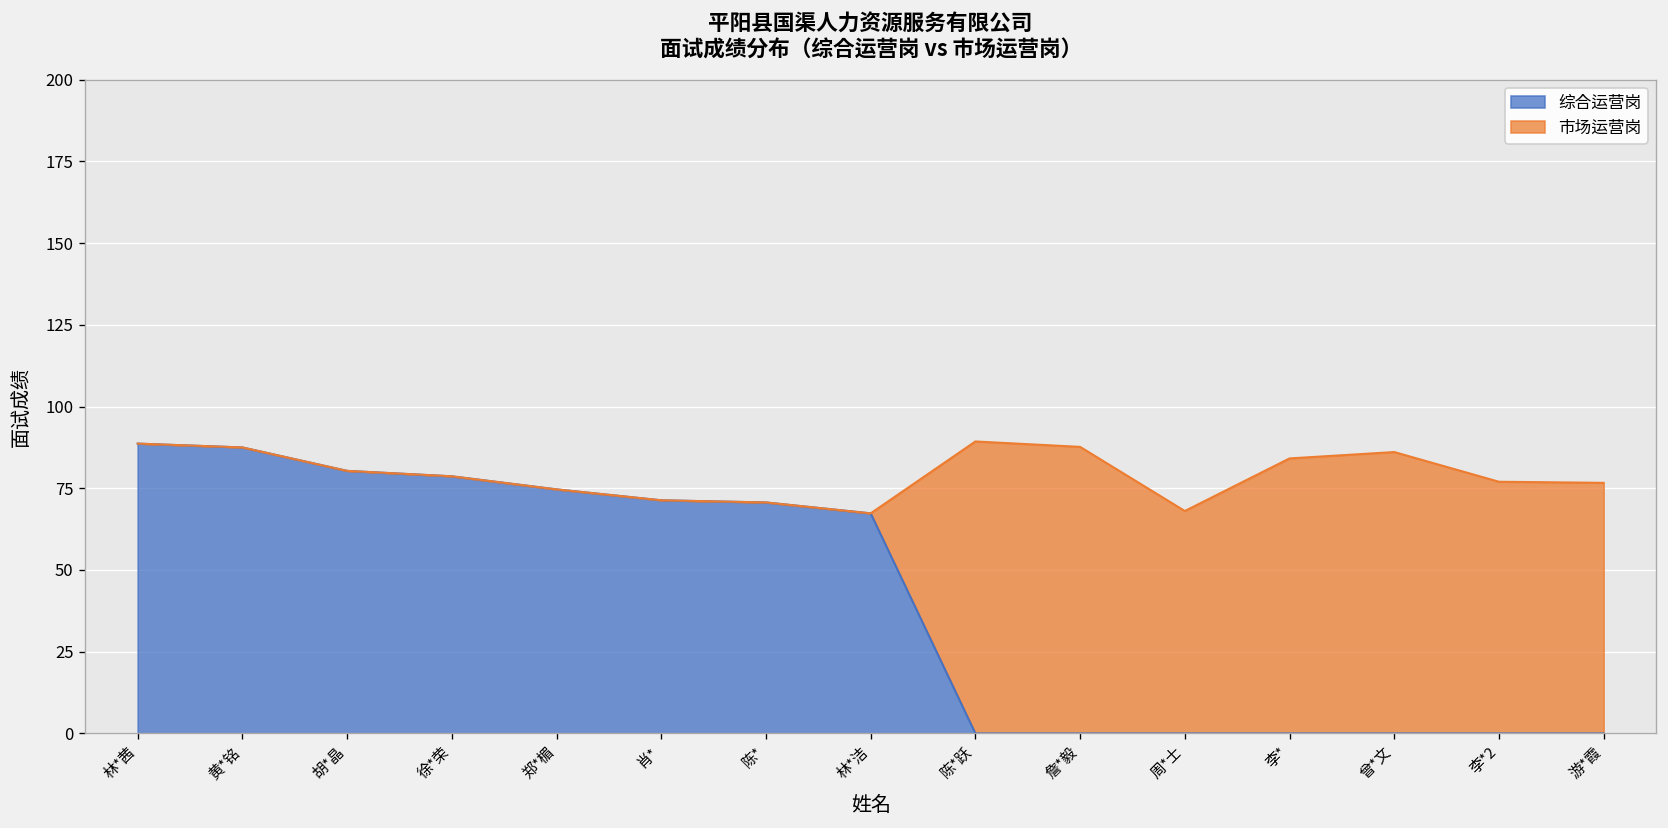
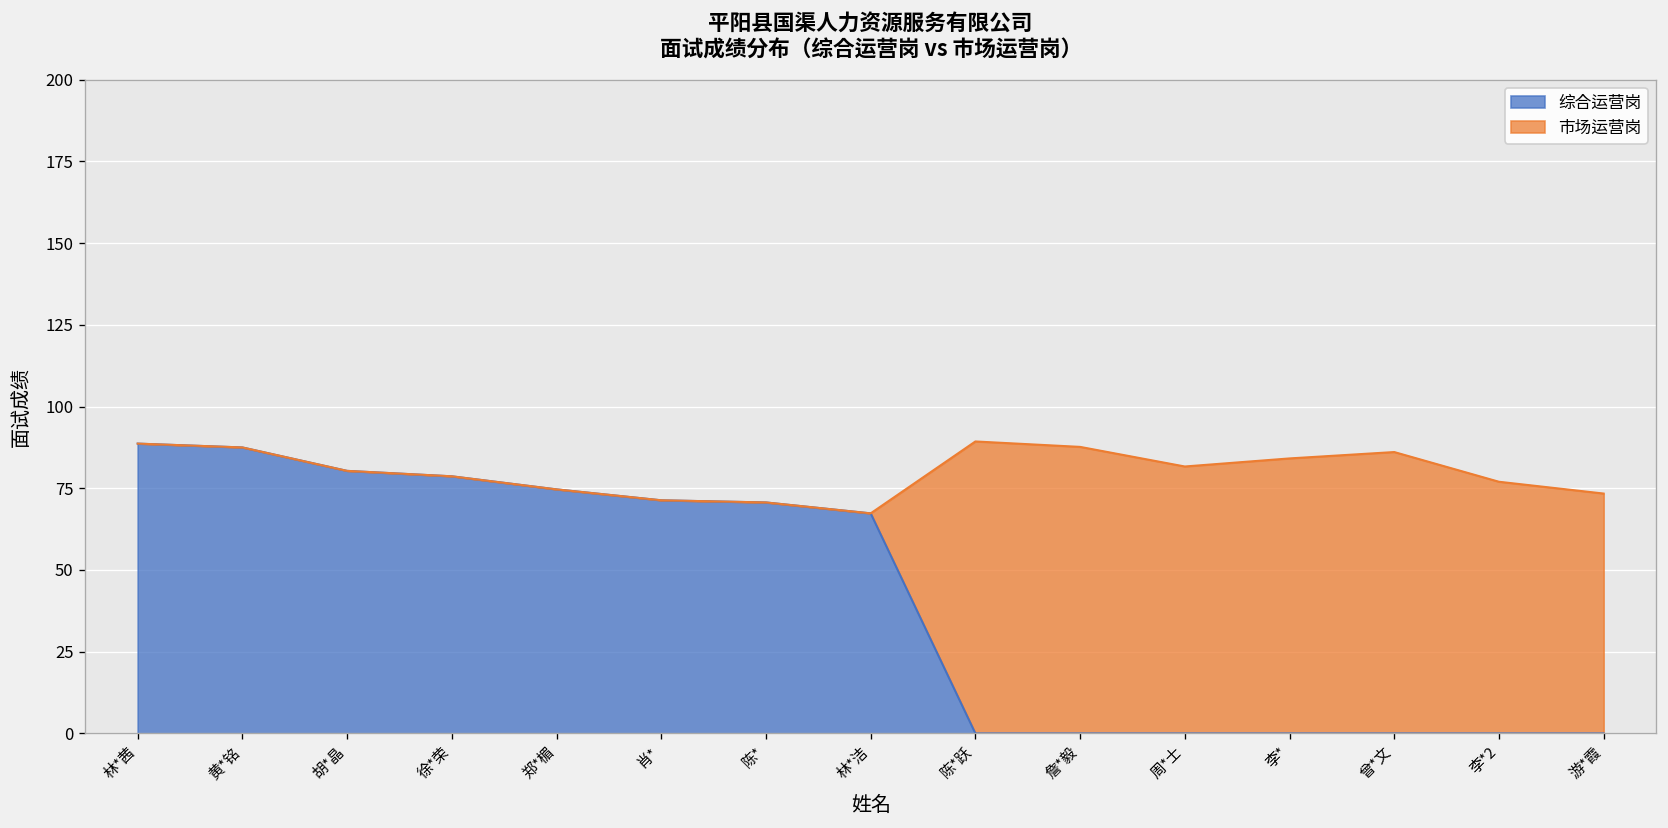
市场运营岗, 周*士: 68 -> 82
市场运营岗, 游*霞: 77 -> 73
